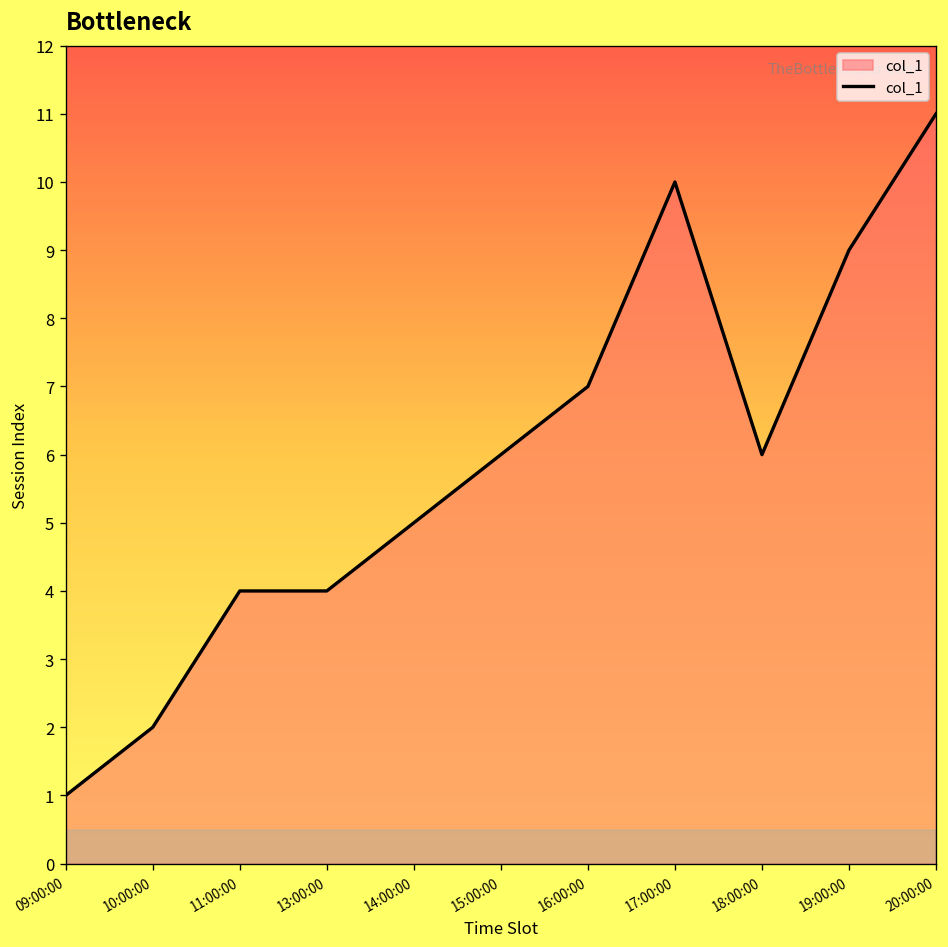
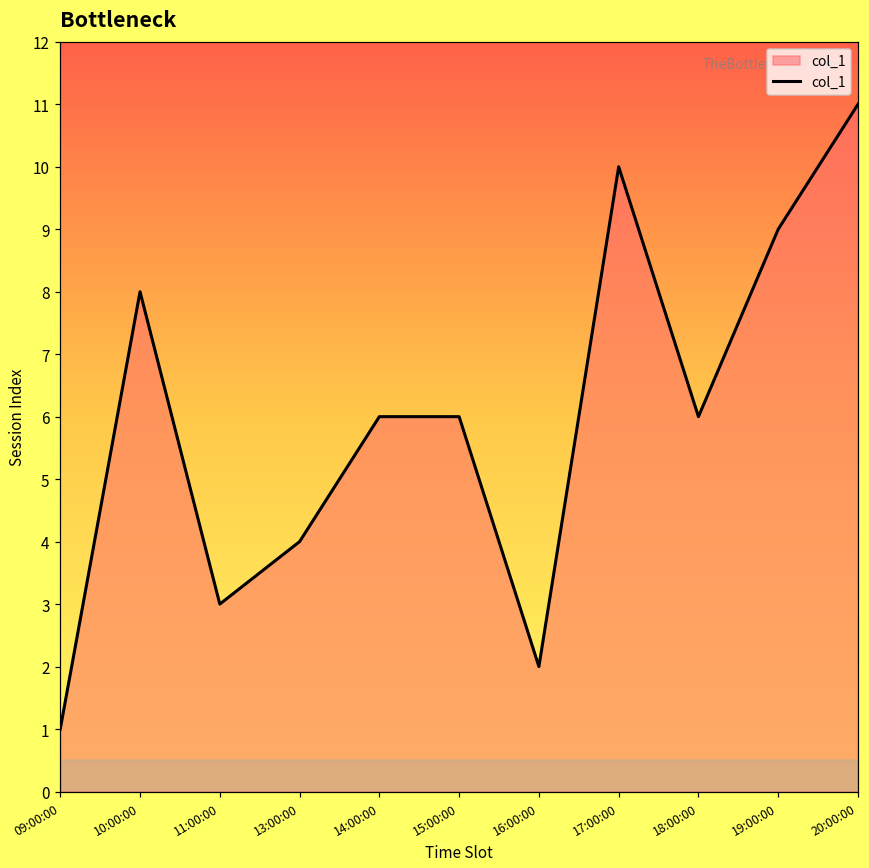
10:00:00: 2 -> 8
11:00:00: 4 -> 3
14:00:00: 5 -> 6
16:00:00: 7 -> 2
